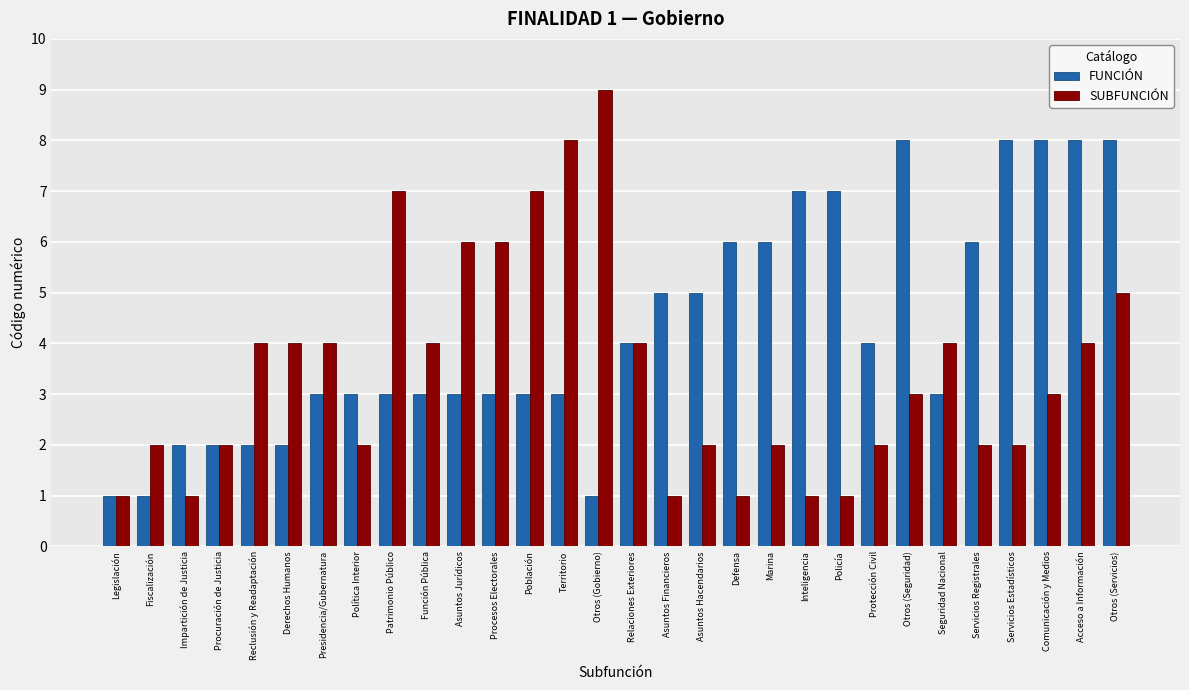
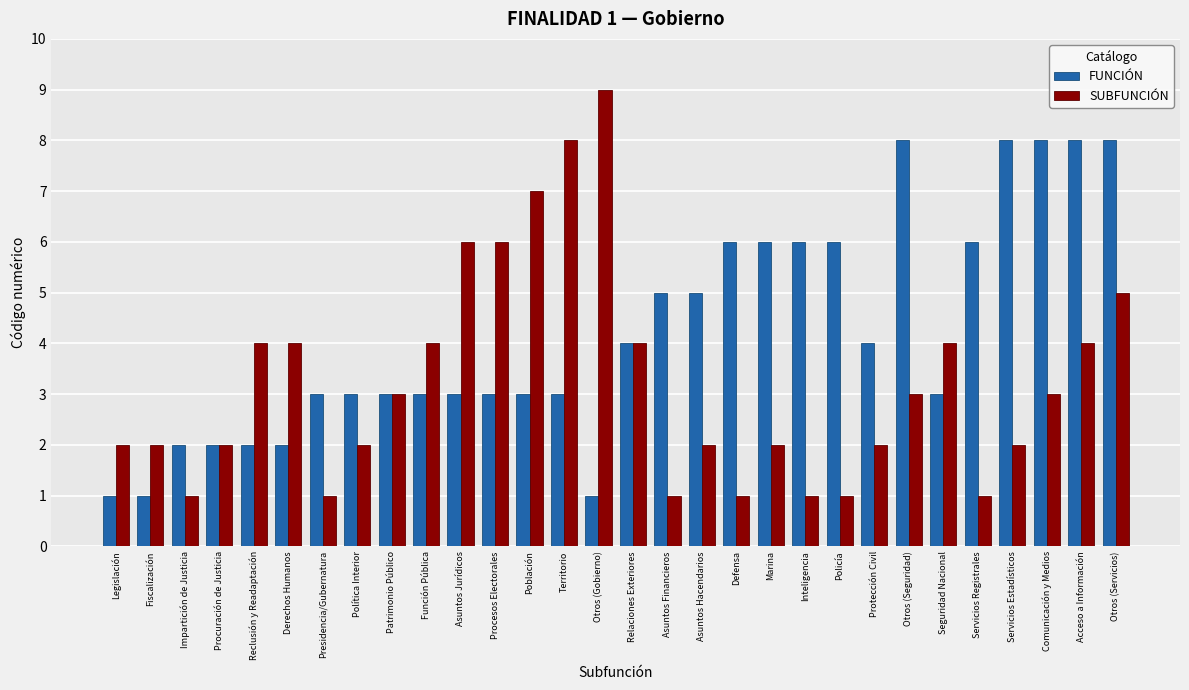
SUBFUNCIÓN, Legislación: 1 -> 2
SUBFUNCIÓN, Presidencia/Gubernatura: 4 -> 1
SUBFUNCIÓN, Patrimonio Público: 7 -> 3
FUNCIÓN, Inteligencia: 7 -> 6
FUNCIÓN, Policía: 7 -> 6
SUBFUNCIÓN, Servicios Registrales: 2 -> 1
